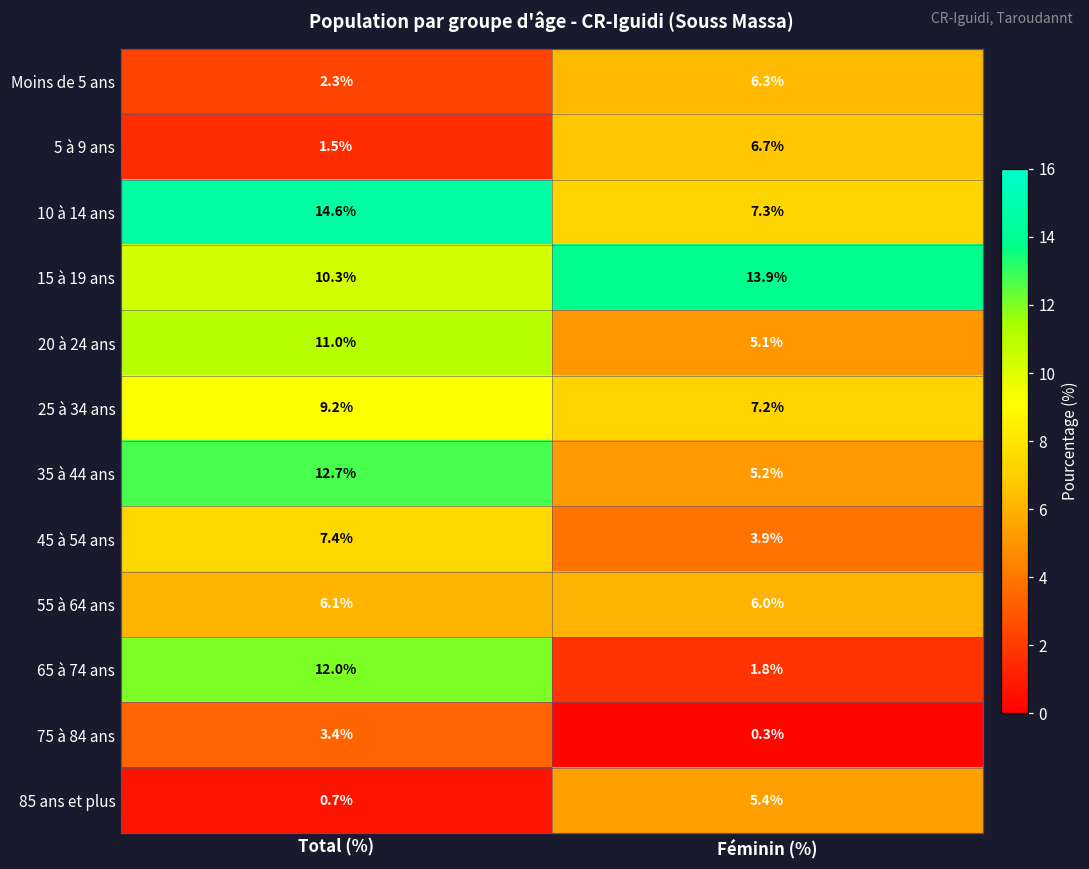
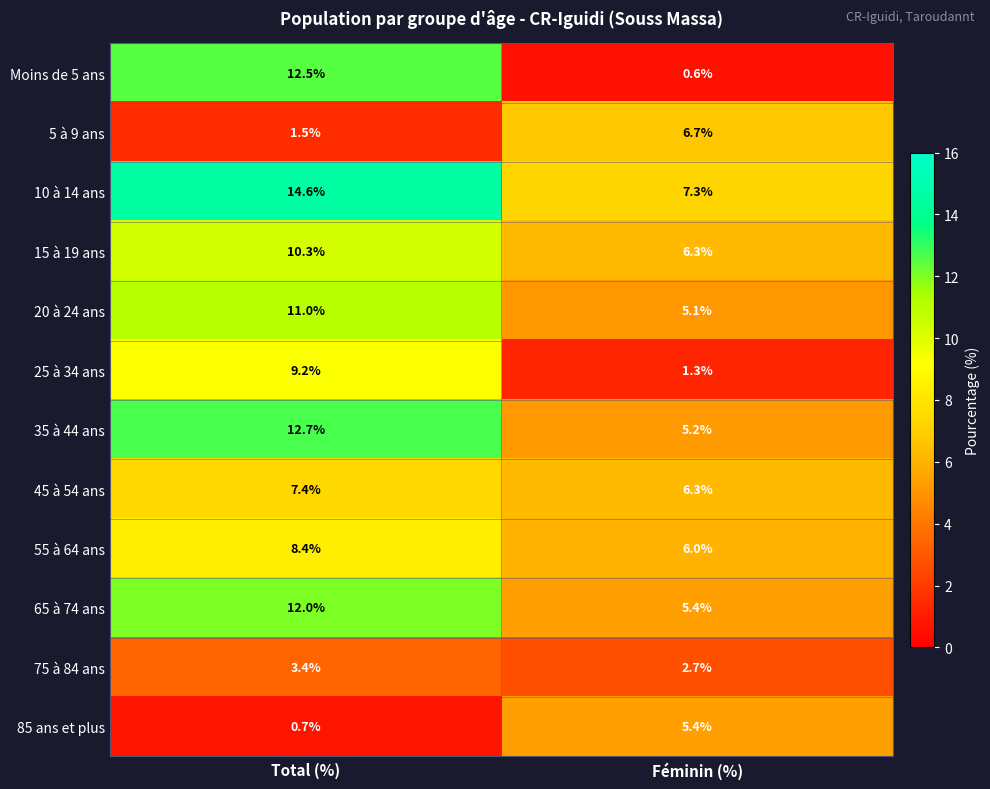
Moins de 5 ans, Total (%): 2.3% -> 12.5%
Moins de 5 ans, Féminin (%): 6.3% -> 0.6%
15 à 19 ans, Féminin (%): 13.9% -> 6.3%
25 à 34 ans, Féminin (%): 7.2% -> 1.3%
45 à 54 ans, Féminin (%): 3.9% -> 6.3%
55 à 64 ans, Total (%): 6.1% -> 8.4%
65 à 74 ans, Féminin (%): 1.8% -> 5.4%
75 à 84 ans, Féminin (%): 0.3% -> 2.7%
